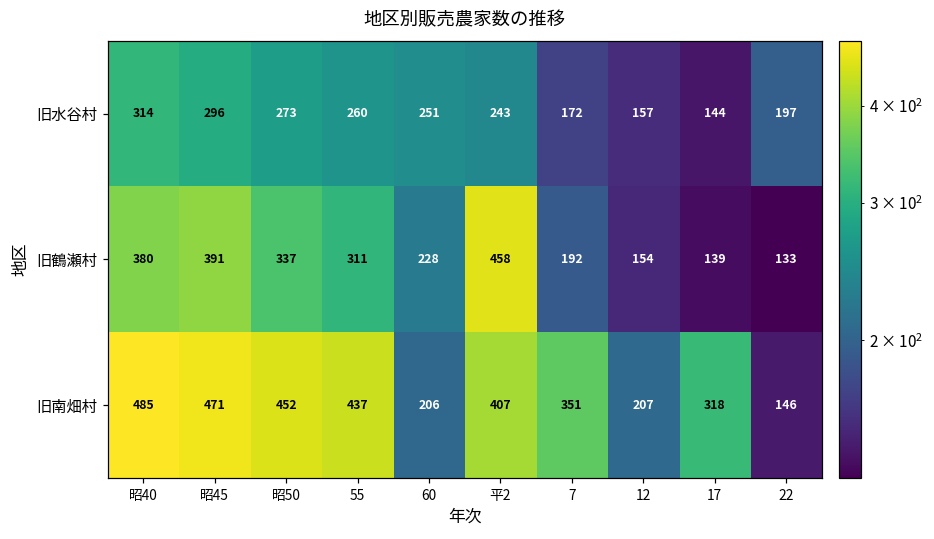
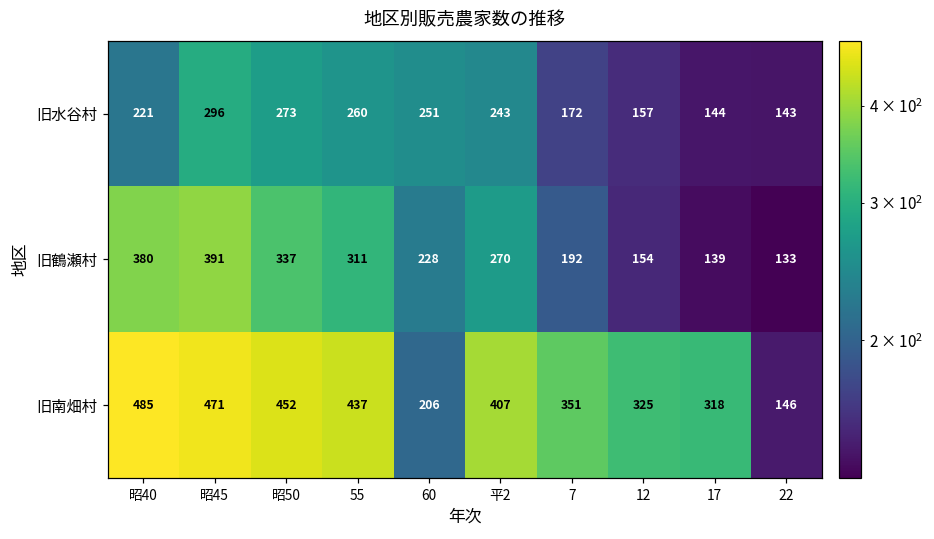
旧水谷村, 昭40: 314 -> 221
旧水谷村, 22: 197 -> 143
旧鶴瀬村, 平2: 458 -> 270
旧南畑村, 12: 207 -> 325
